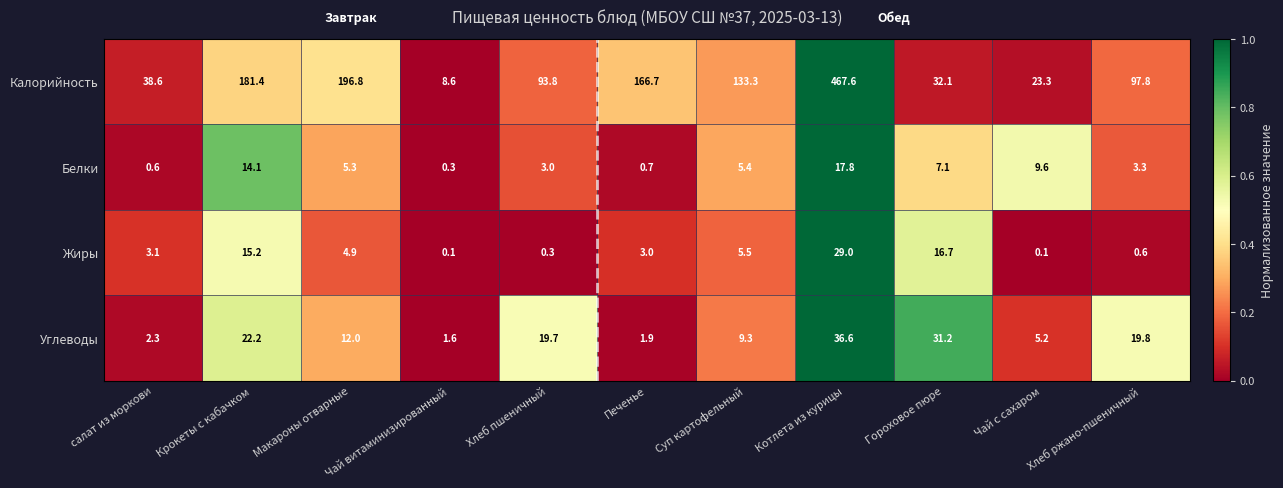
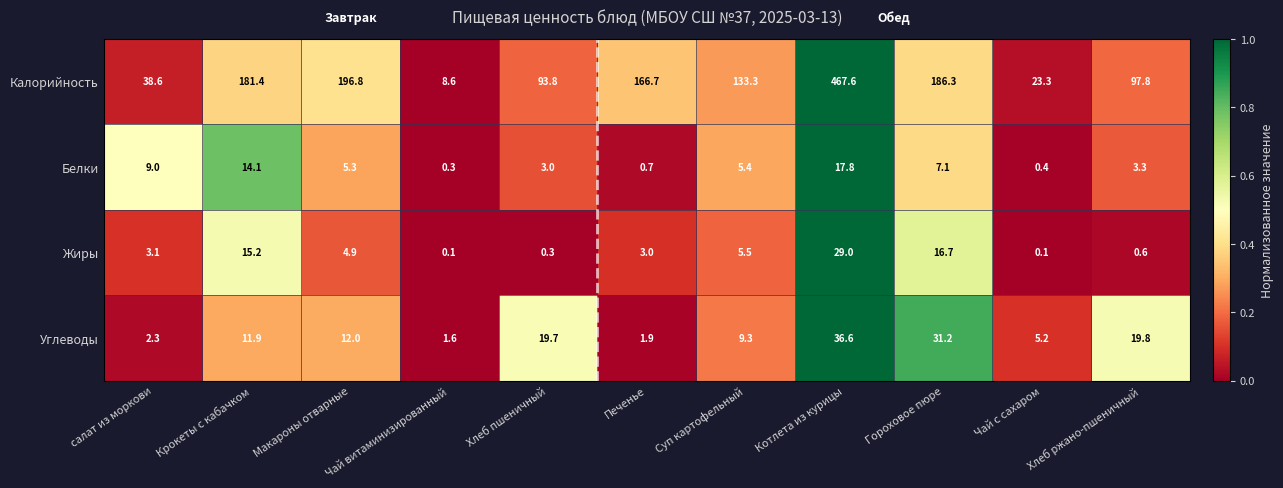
Калорийность, Гороховое пюре: 32.1 -> 186.3
Белки, салат из моркови: 0.6 -> 9.0
Белки, Чай с сахаром: 9.6 -> 0.4
Углеводы, Крокеты с кабачком: 22.2 -> 11.9
